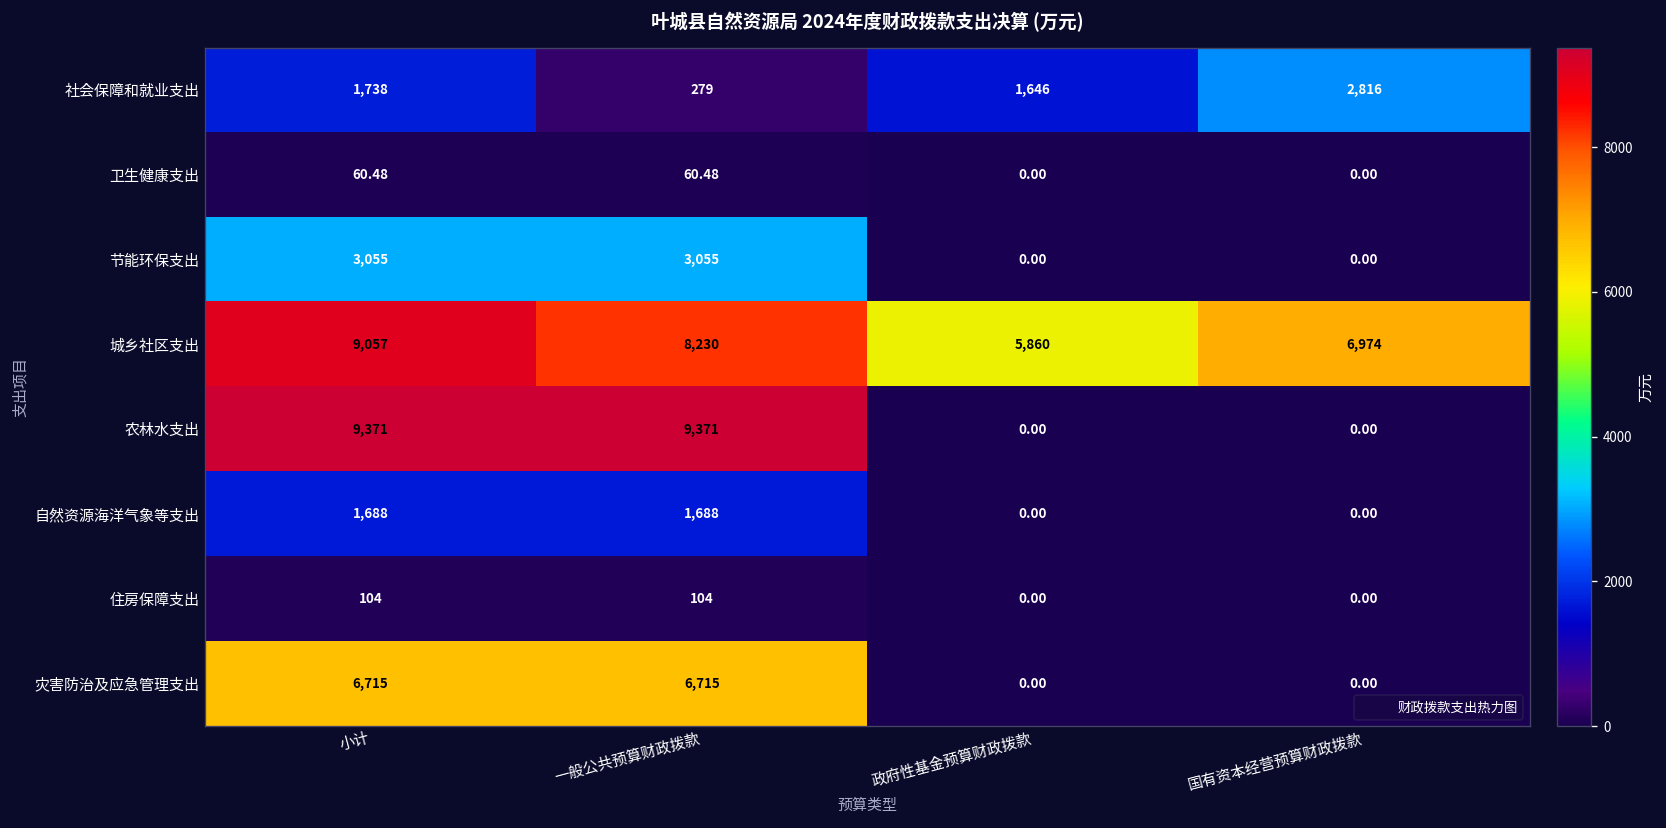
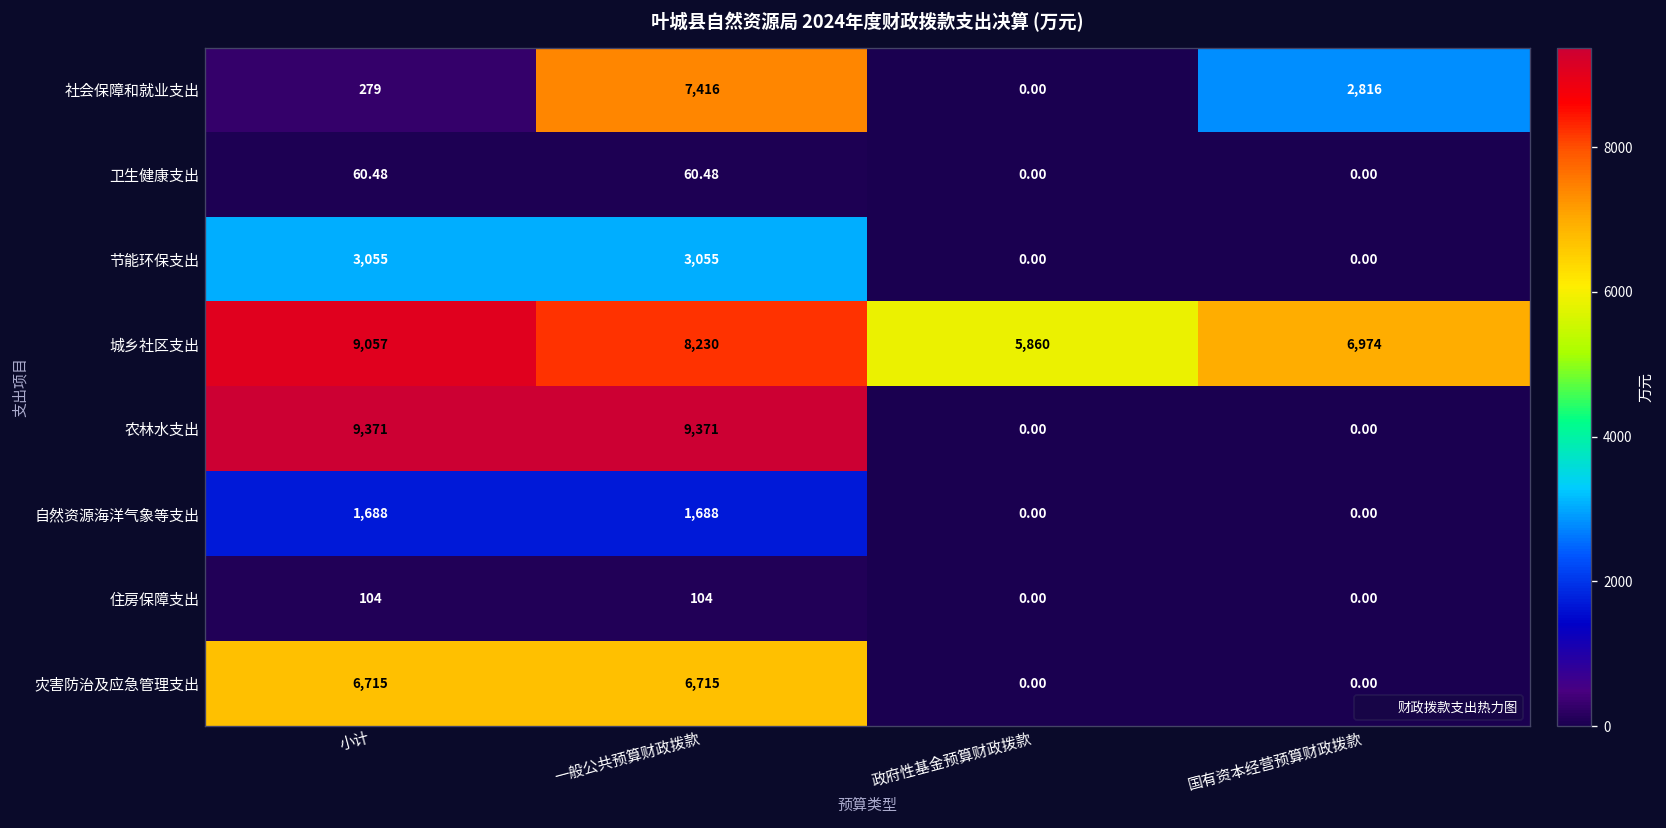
社会保障和就业支出, 小计: 1,738 -> 279
社会保障和就业支出, 一般公共预算财政拨款: 279 -> 7,416
社会保障和就业支出, 政府性基金预算财政拨款: 1,646 -> 0.00
